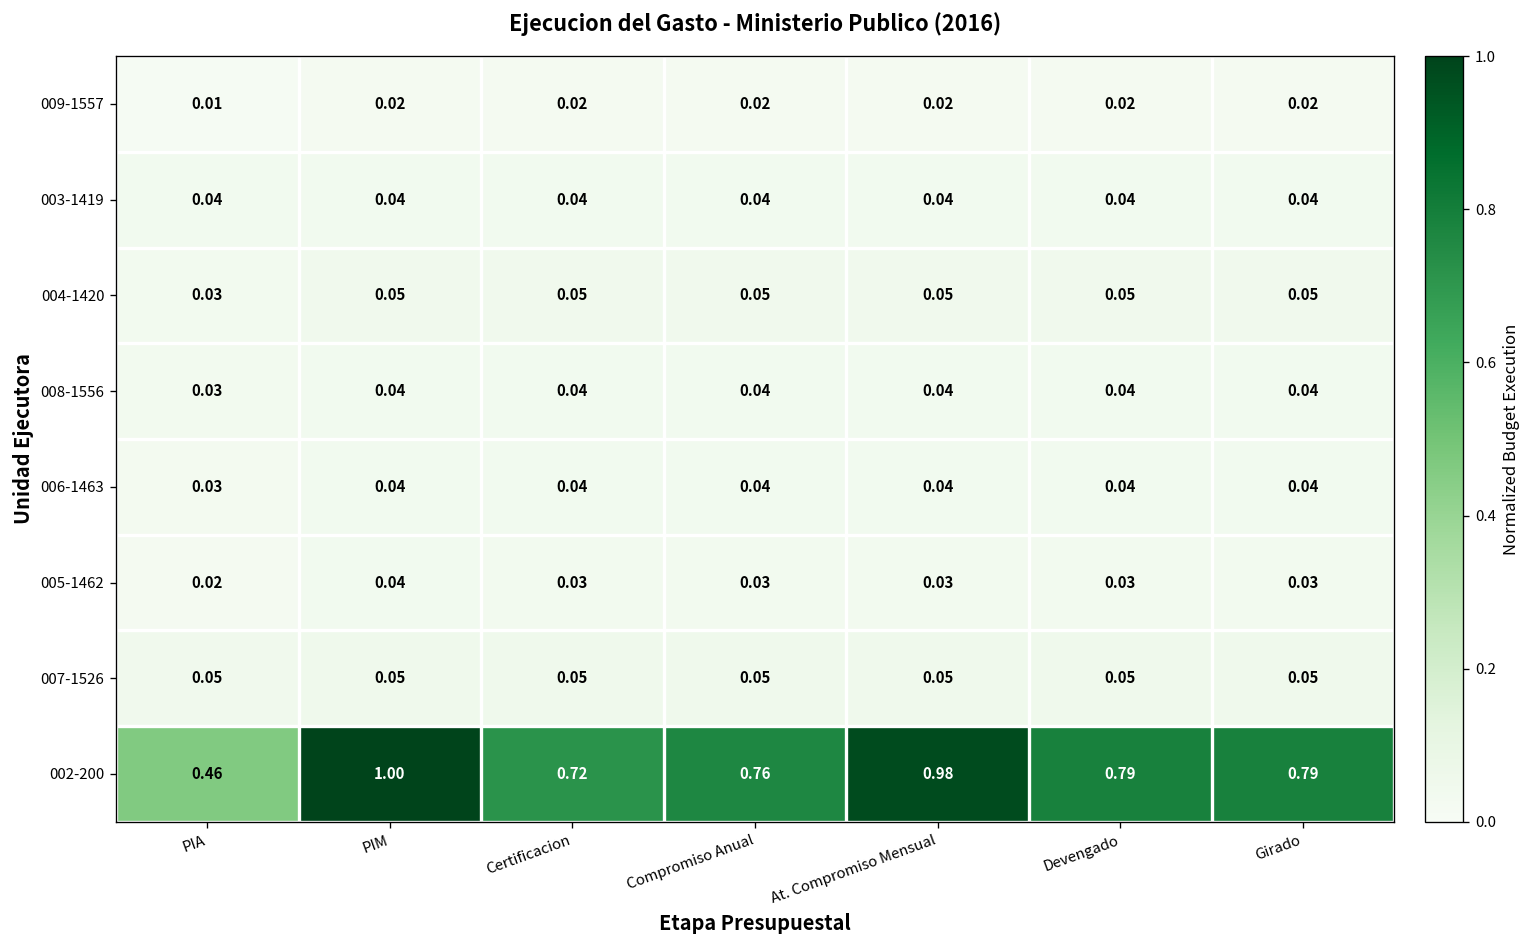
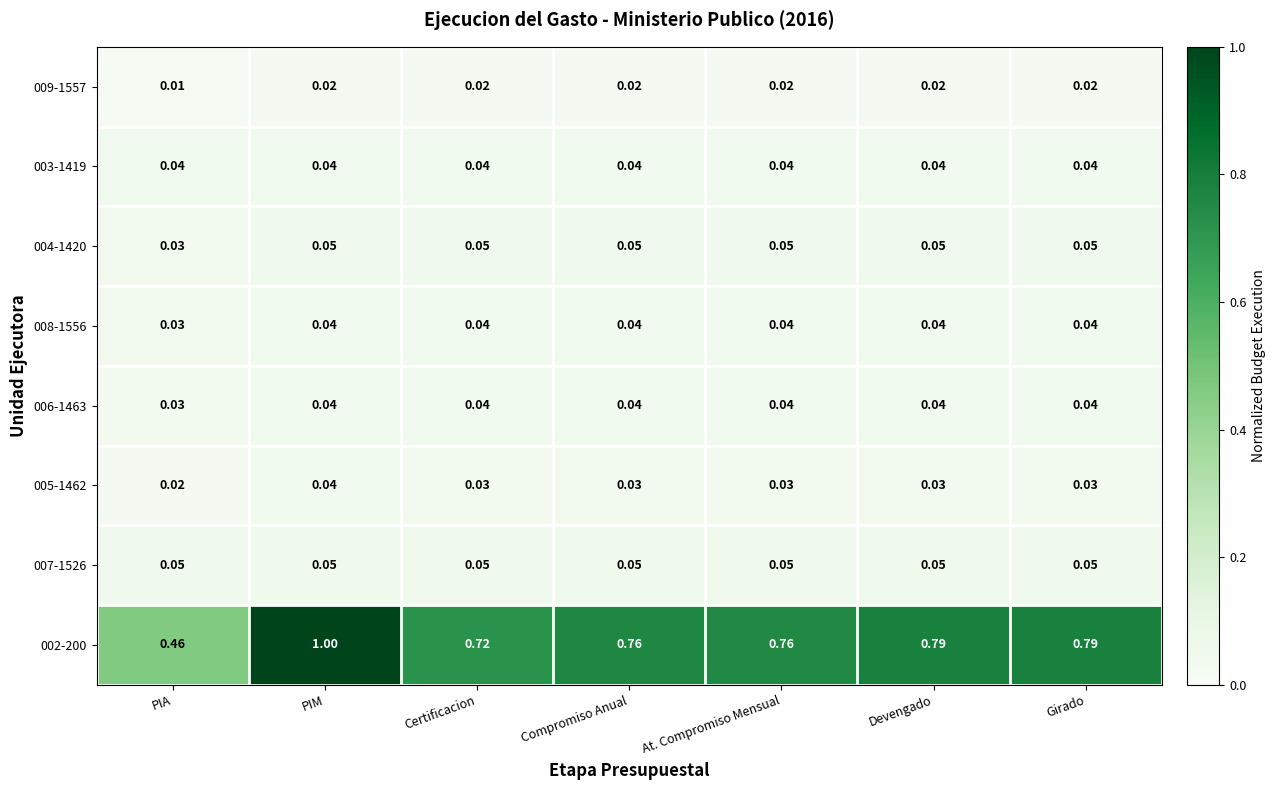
002-200, At. Compromiso Mensual: 0.98 -> 0.76
